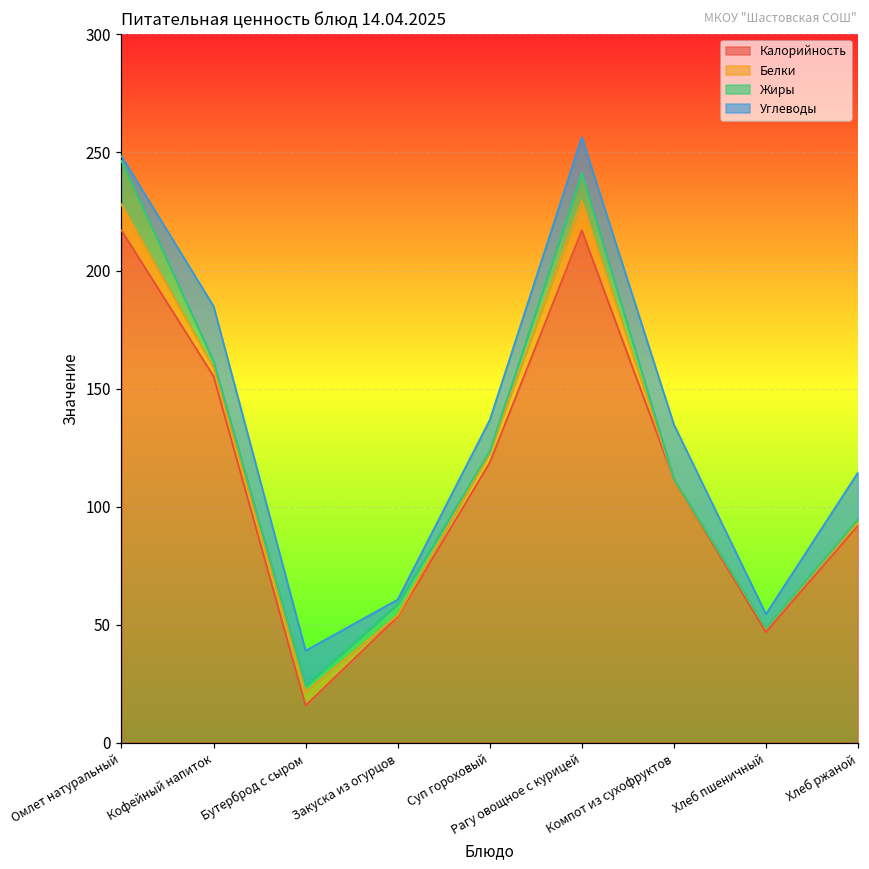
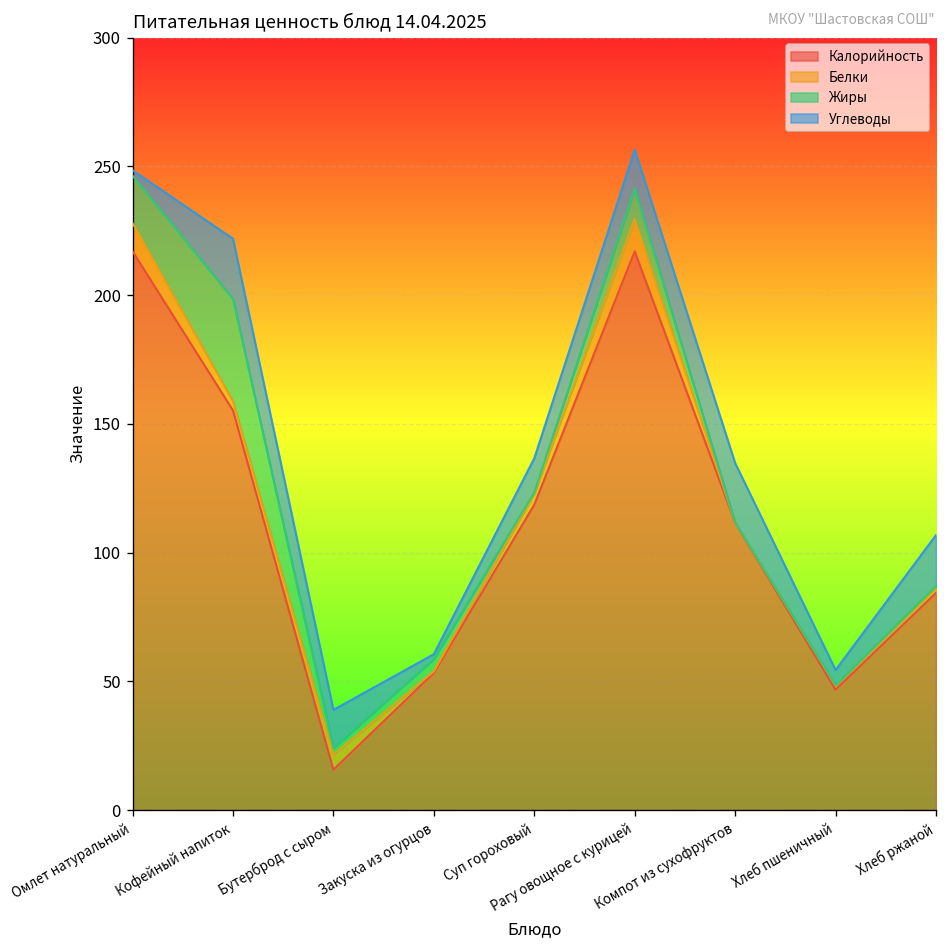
Жиры, Кофейный напиток: 3 -> 40
Калорийность, Хлеб ржаной: 92 -> 84
